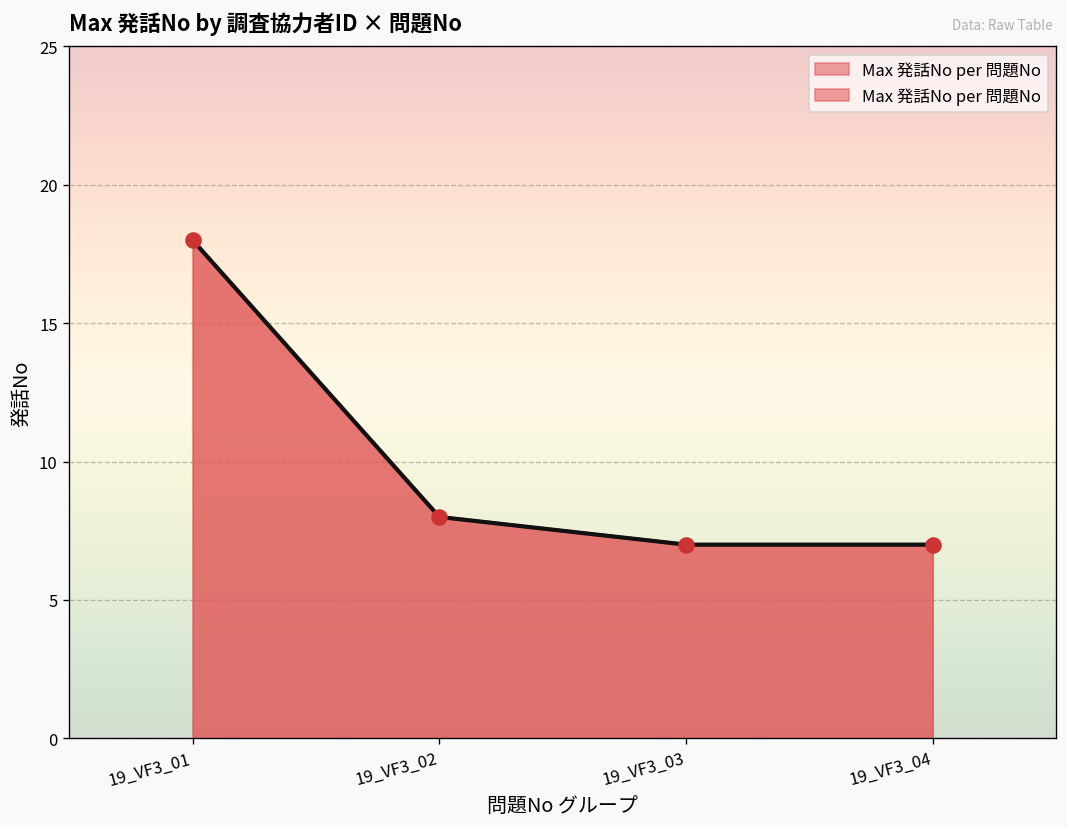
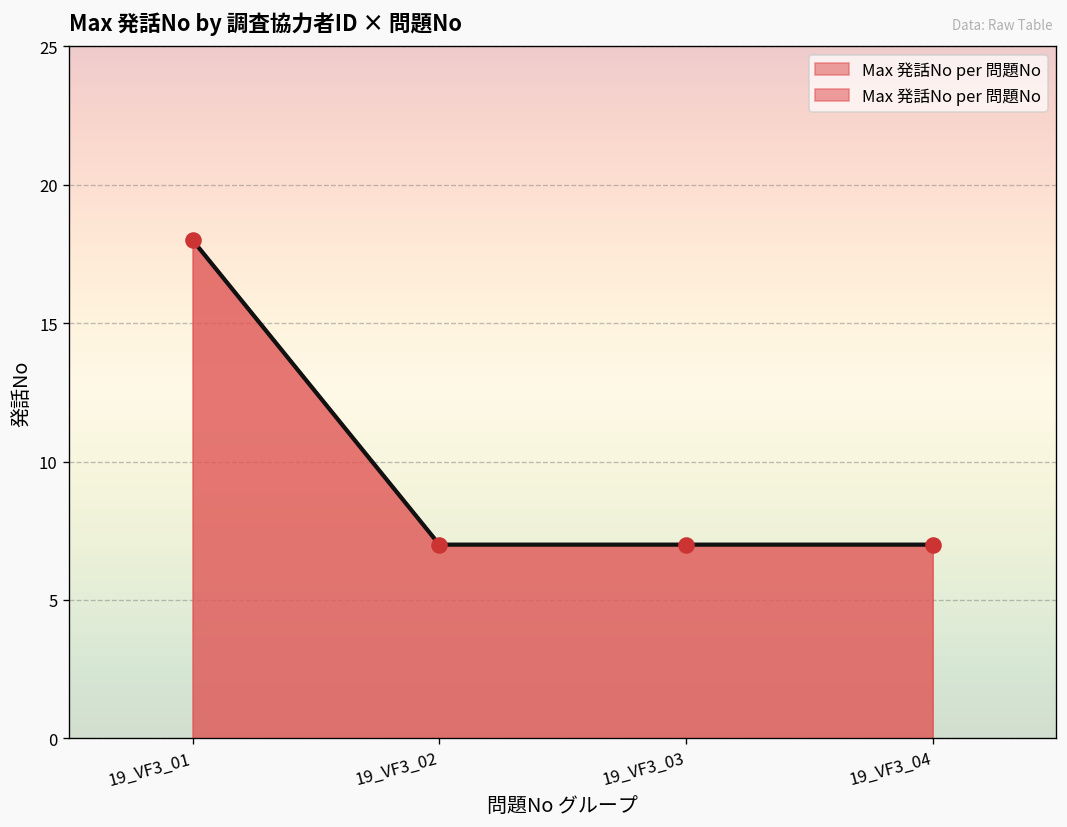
19_VF3_02: 8 -> 7
